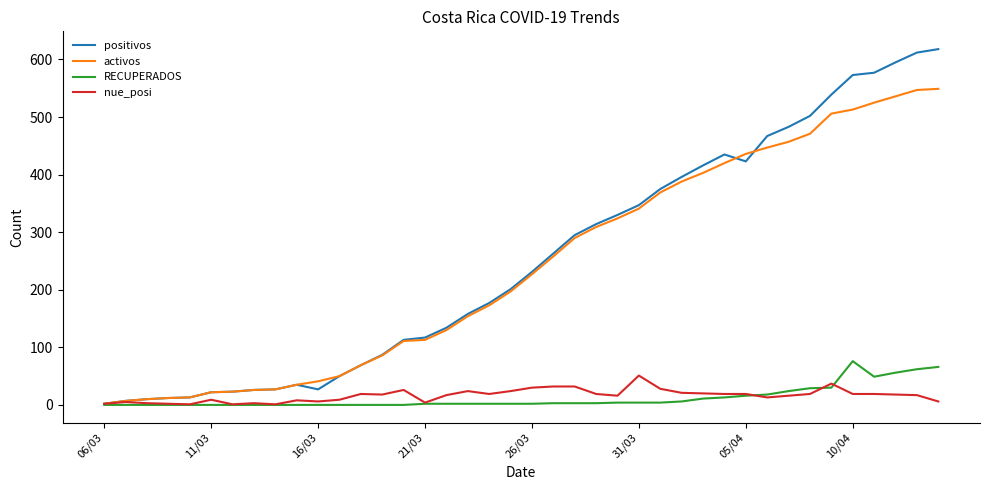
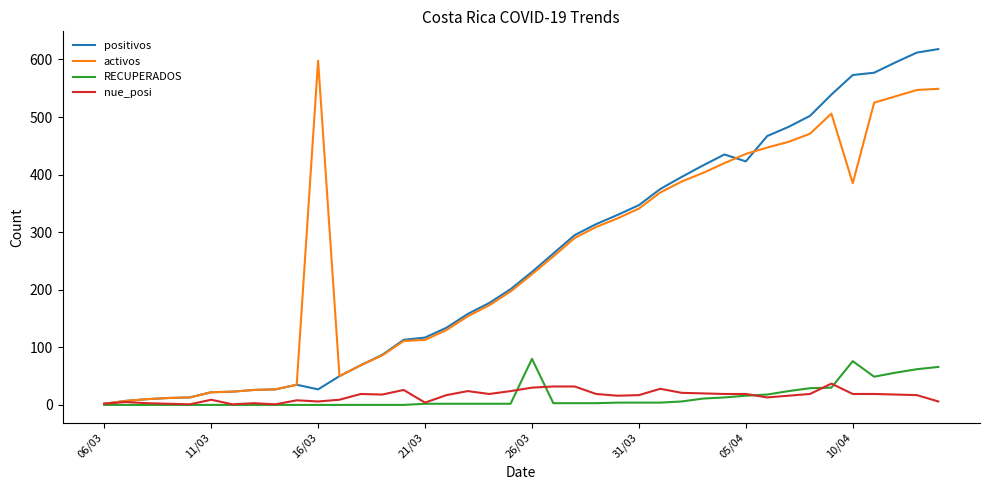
activos, 16/03: 40 -> 600
RECUPERADOS, 26/03: 0 -> 80
nue_posi, 31/03: 50 -> 20
activos, 10/04: 510 -> 390
